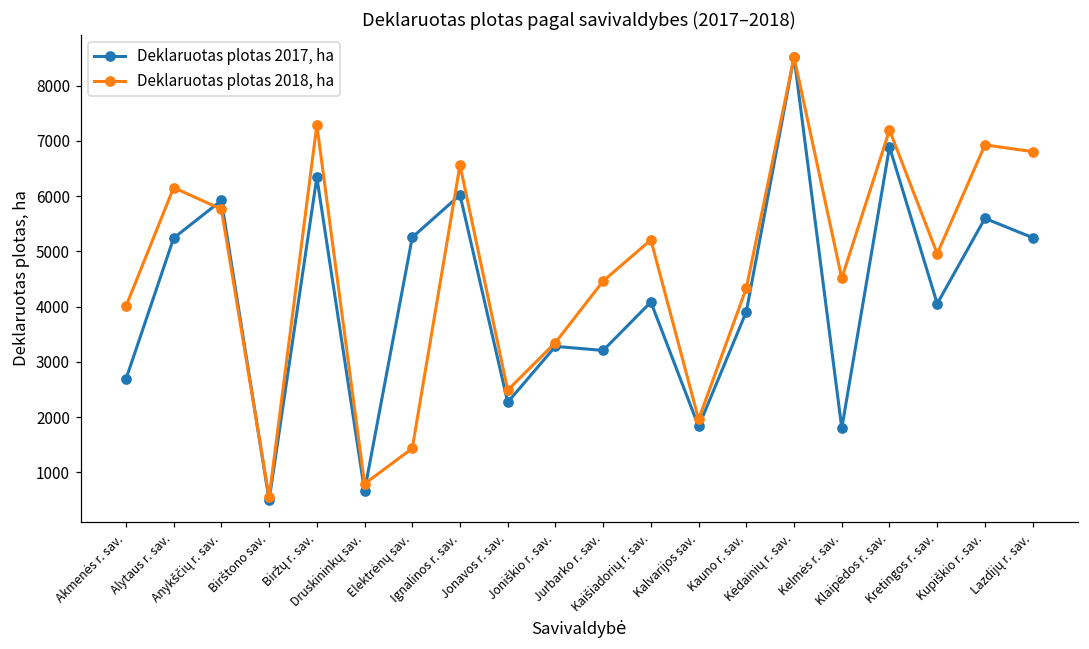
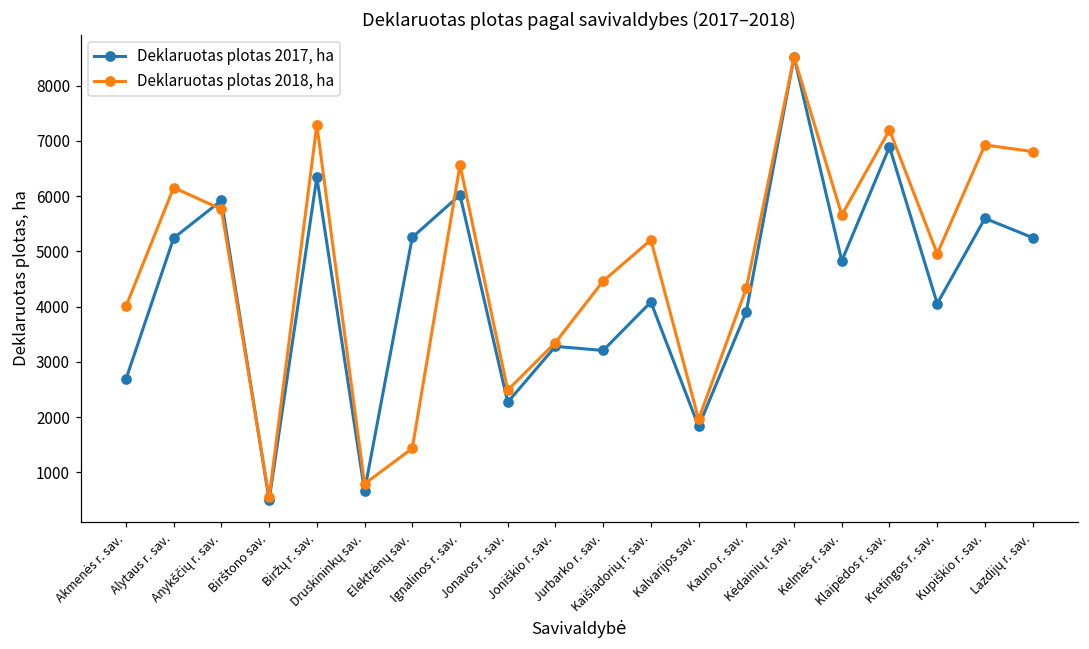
Deklaruotas plotas 2017, ha, Kelmės r. sav.: 1800 -> 4800
Deklaruotas plotas 2018, ha, Kelmės r. sav.: 4500 -> 5700
